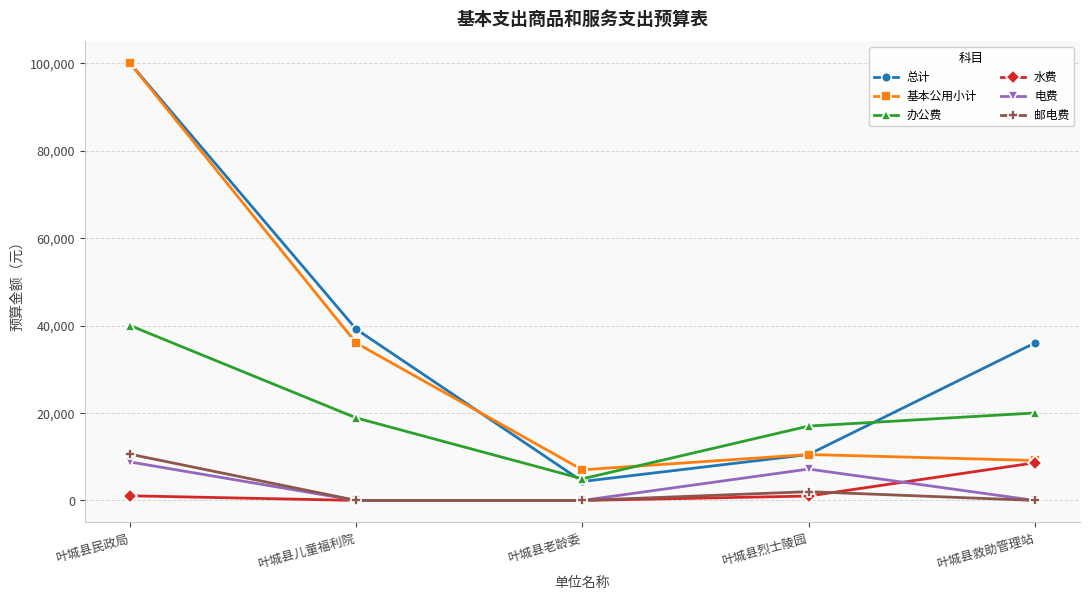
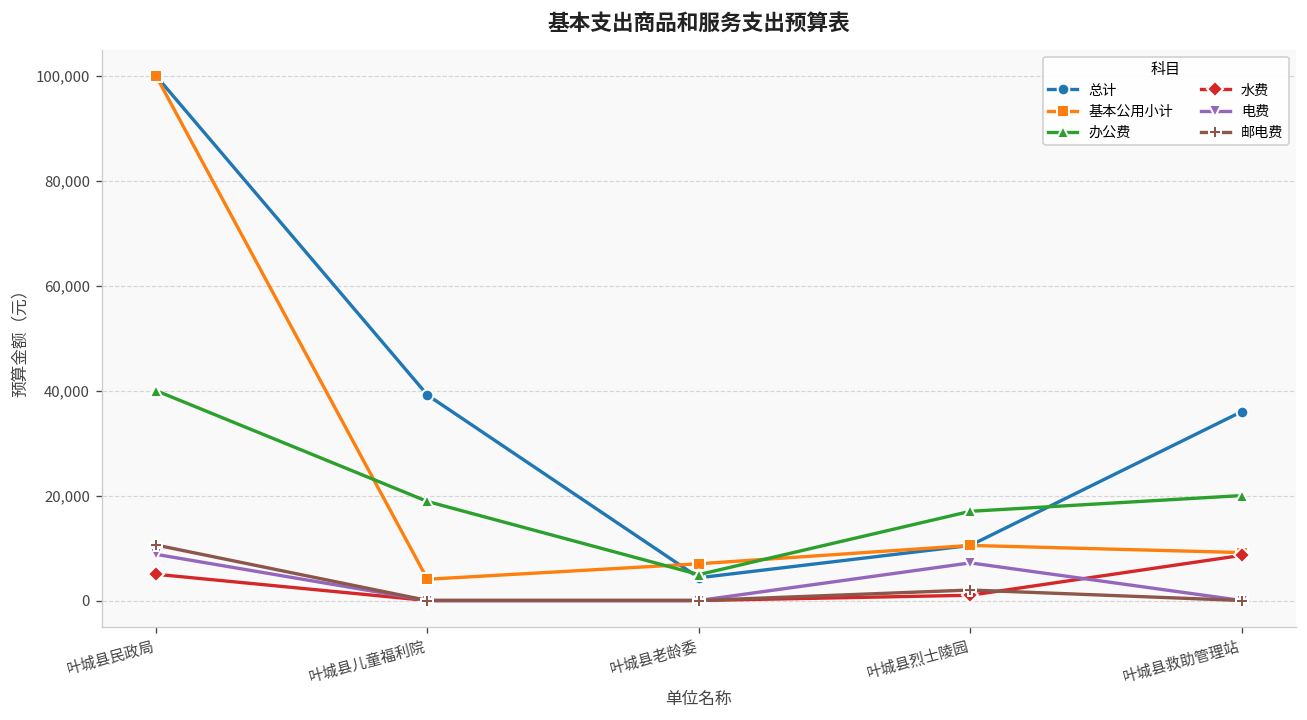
水费, 叶城县民政局: 1,000 -> 5,000
基本公用小计, 叶城县儿童福利院: 36,000 -> 4,000
